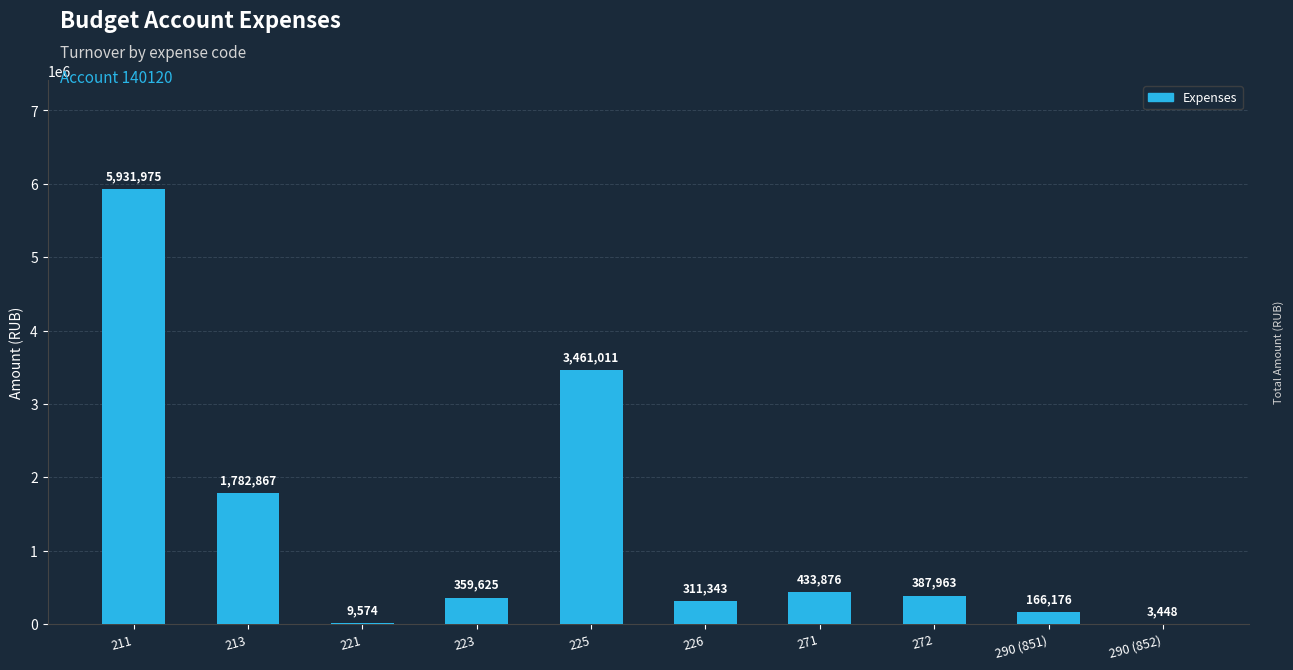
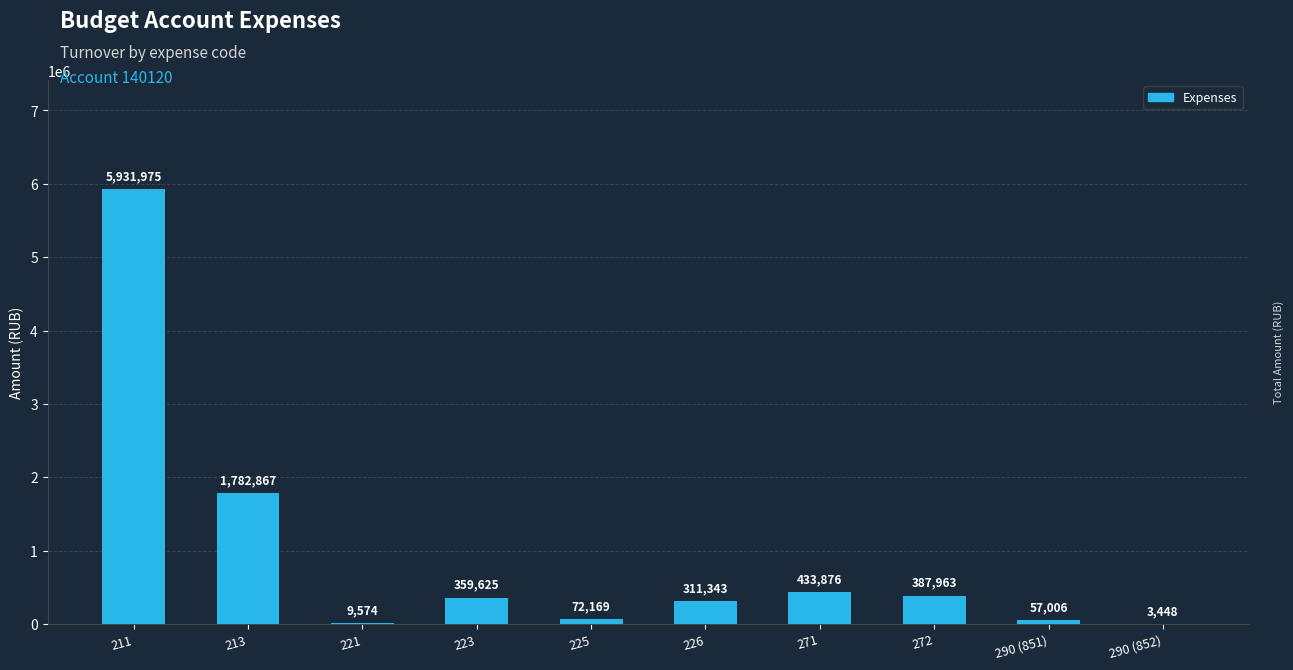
225: 3,461,011 -> 72,169
290 (851): 166,176 -> 57,006
